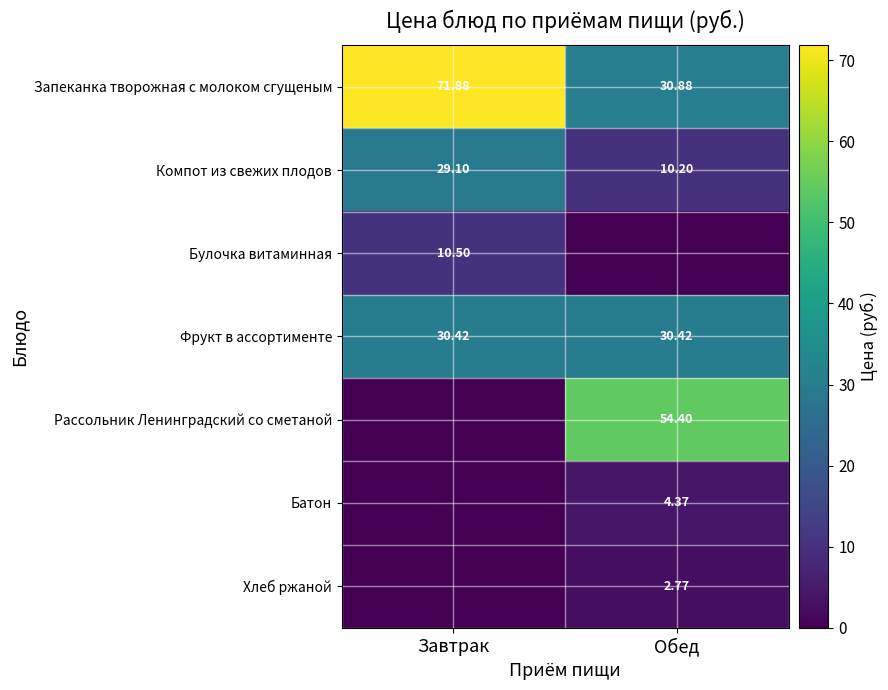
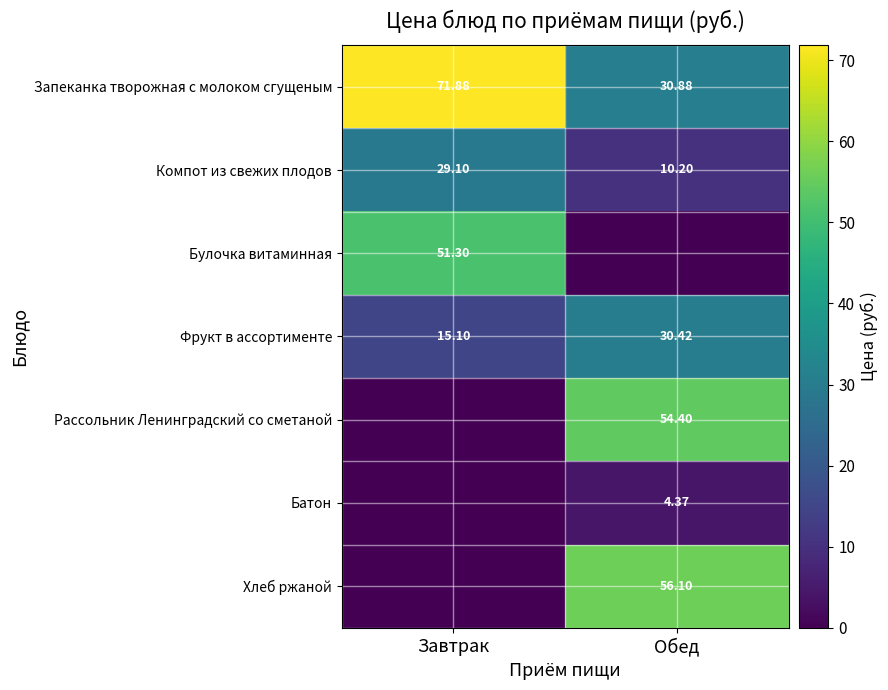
Булочка витаминная, Завтрак: 10.50 -> 51.30
Фрукт в ассортименте, Завтрак: 30.42 -> 15.10
Хлеб ржаной, Обед: 2.77 -> 56.10
